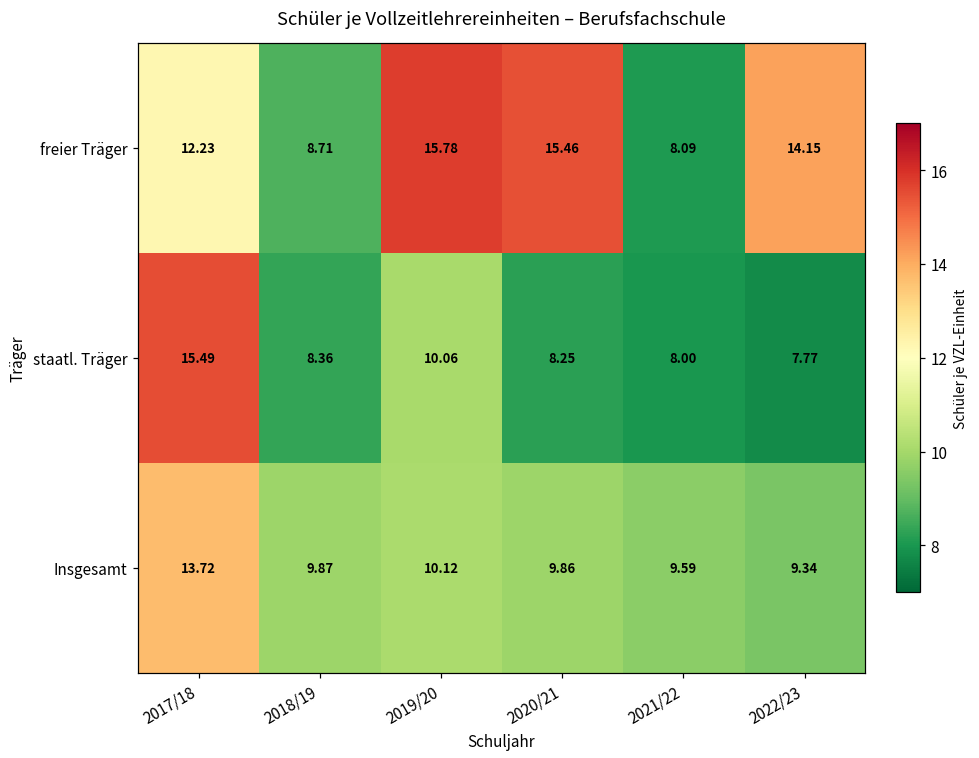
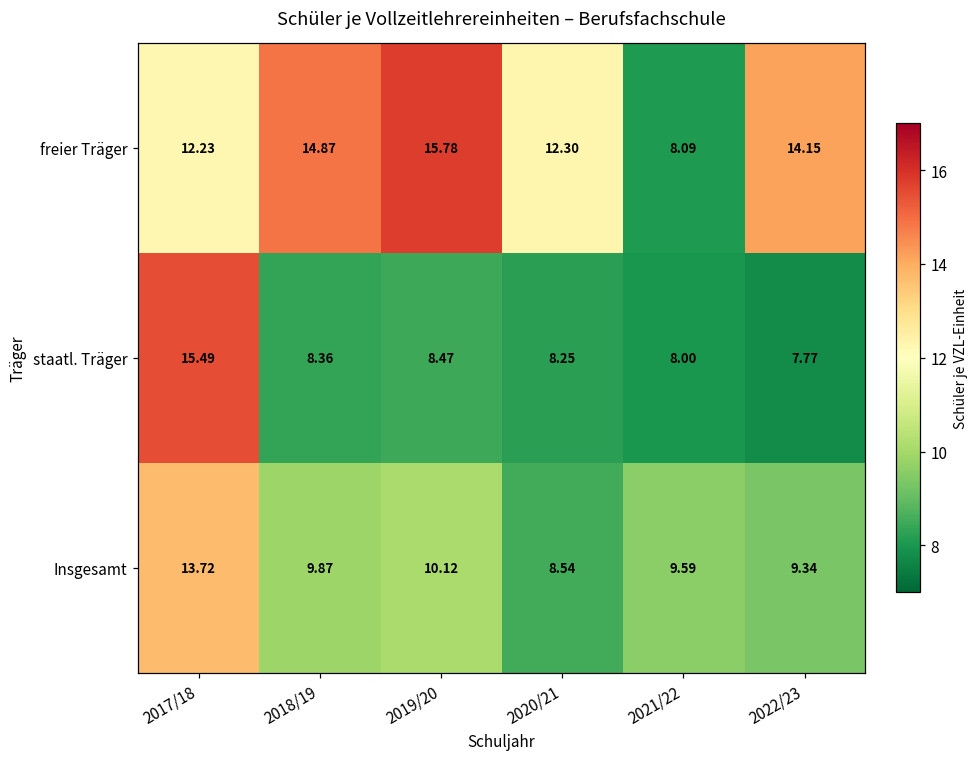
freier Träger, 2018/19: 8.71 -> 14.87
freier Träger, 2020/21: 15.46 -> 12.30
staatl. Träger, 2019/20: 10.06 -> 8.47
Insgesamt, 2020/21: 9.86 -> 8.54
